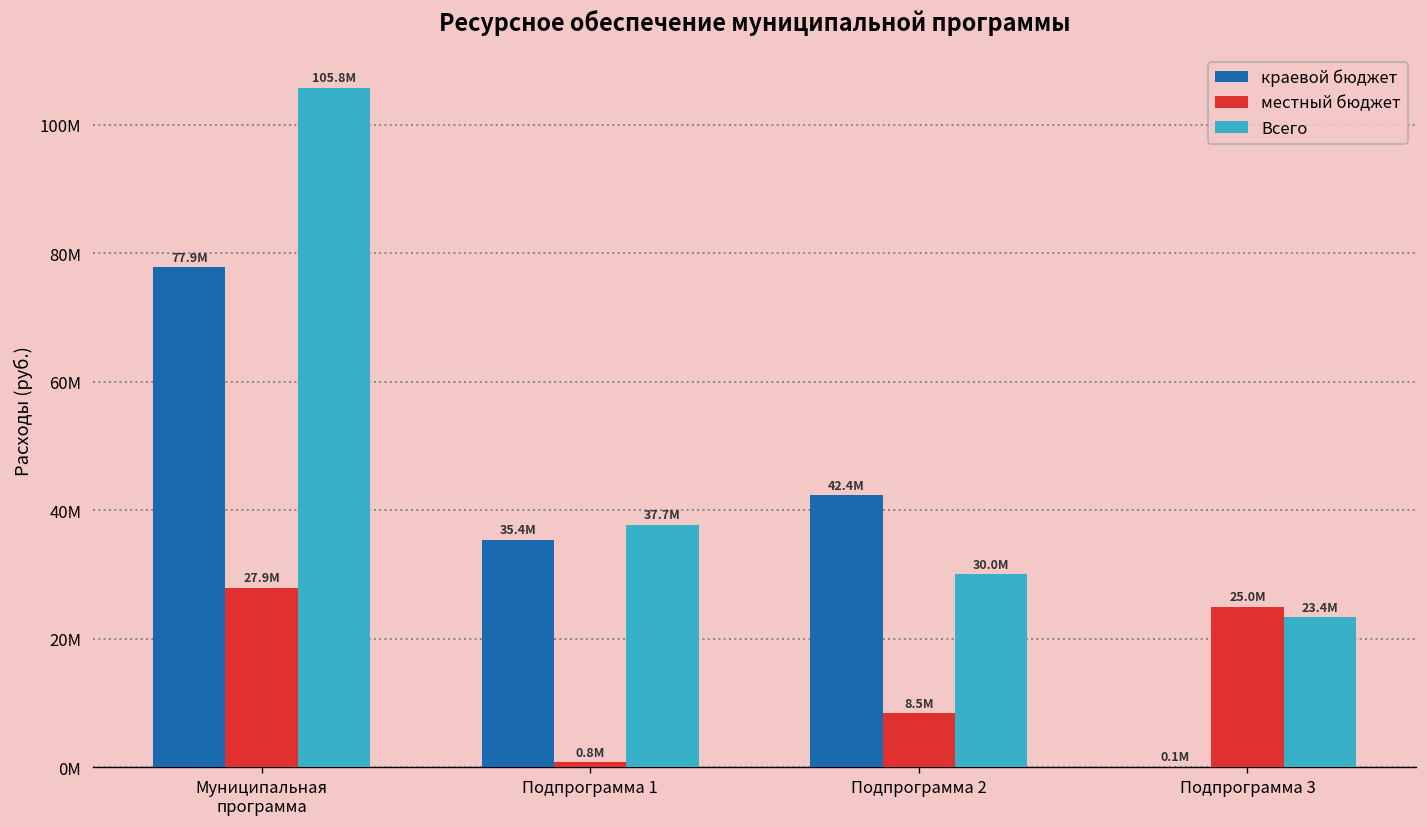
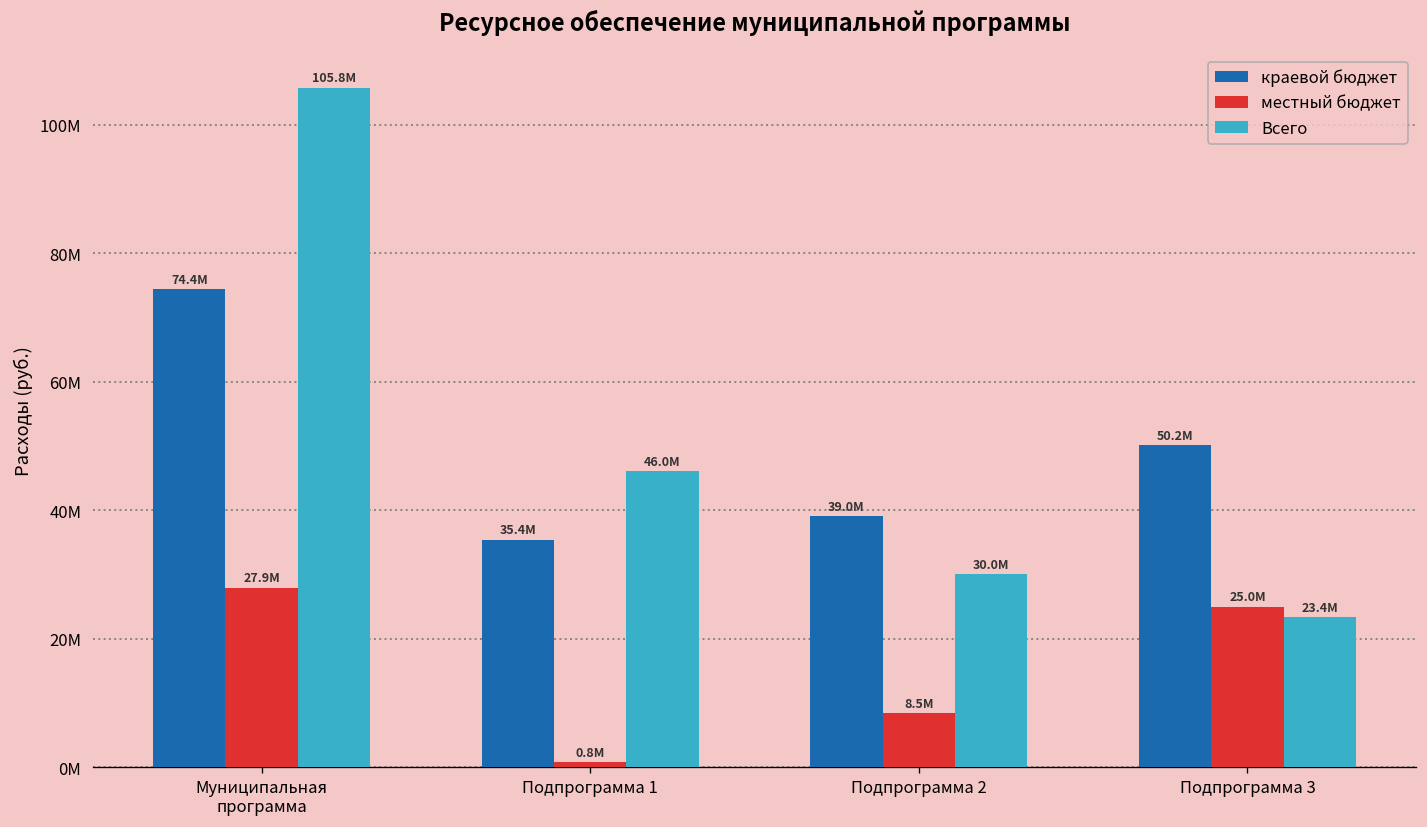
краевой бюджет, Муниципальная программа: 77.9M -> 74.4M
Всего, Подпрограмма 1: 37.7M -> 46.0M
краевой бюджет, Подпрограмма 2: 42.4M -> 39.0M
краевой бюджет, Подпрограмма 3: 0.1M -> 50.2M
